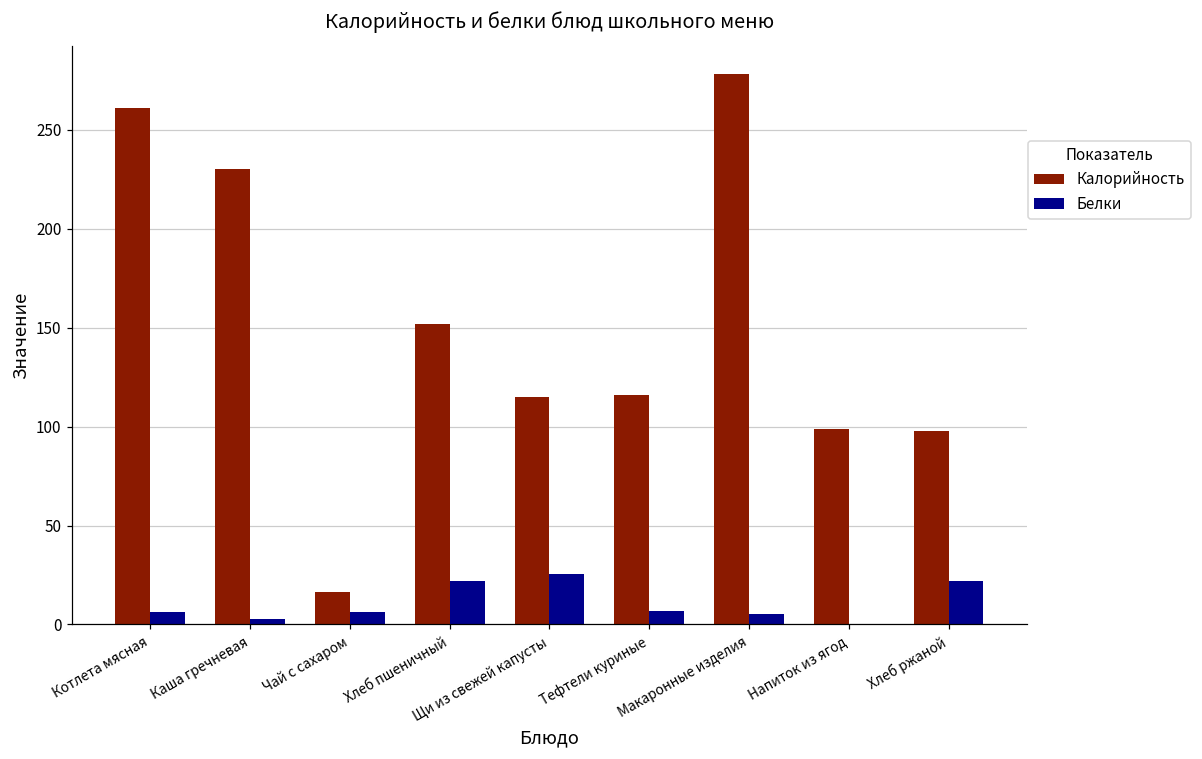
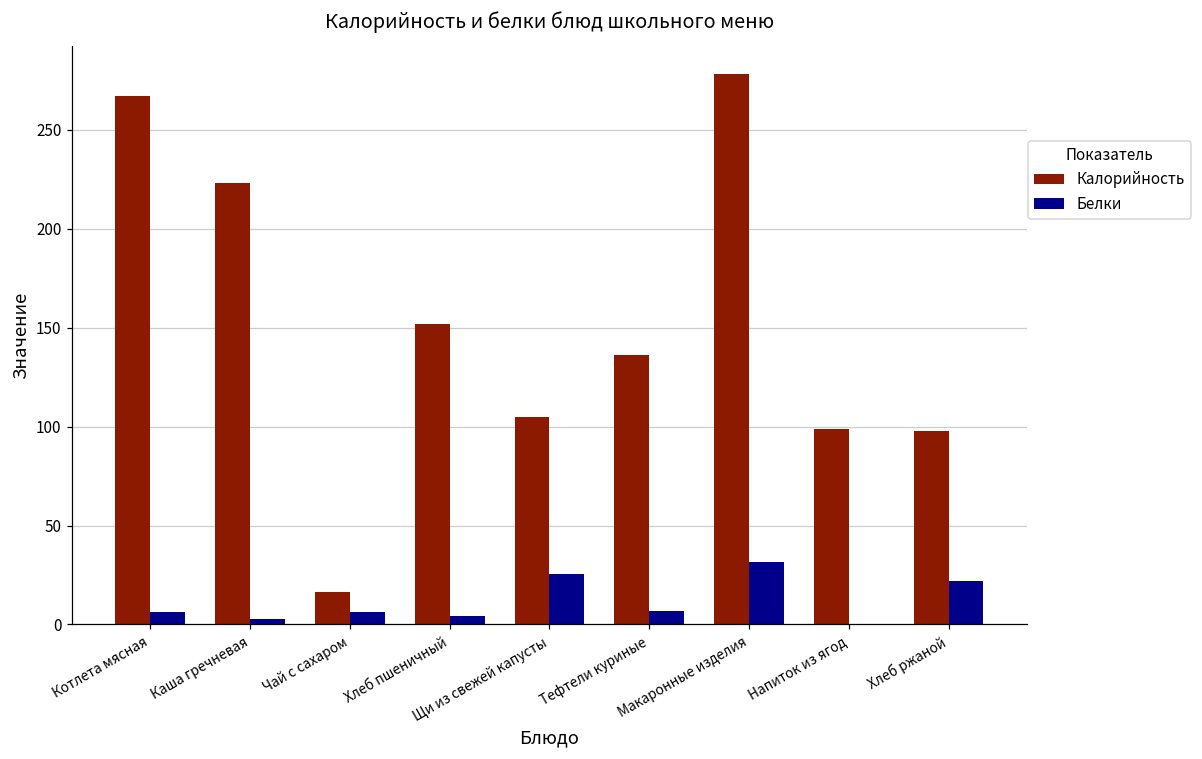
Калорийность, Котлета мясная: 261 -> 267
Калорийность, Каша гречневая: 230 -> 223
Белки, Хлеб пшеничный: 22 -> 4
Калорийность, Щи из свежей капусты: 115 -> 105
Калорийность, Тефтели куриные: 116 -> 136
Белки, Макаронные изделия: 5 -> 31
